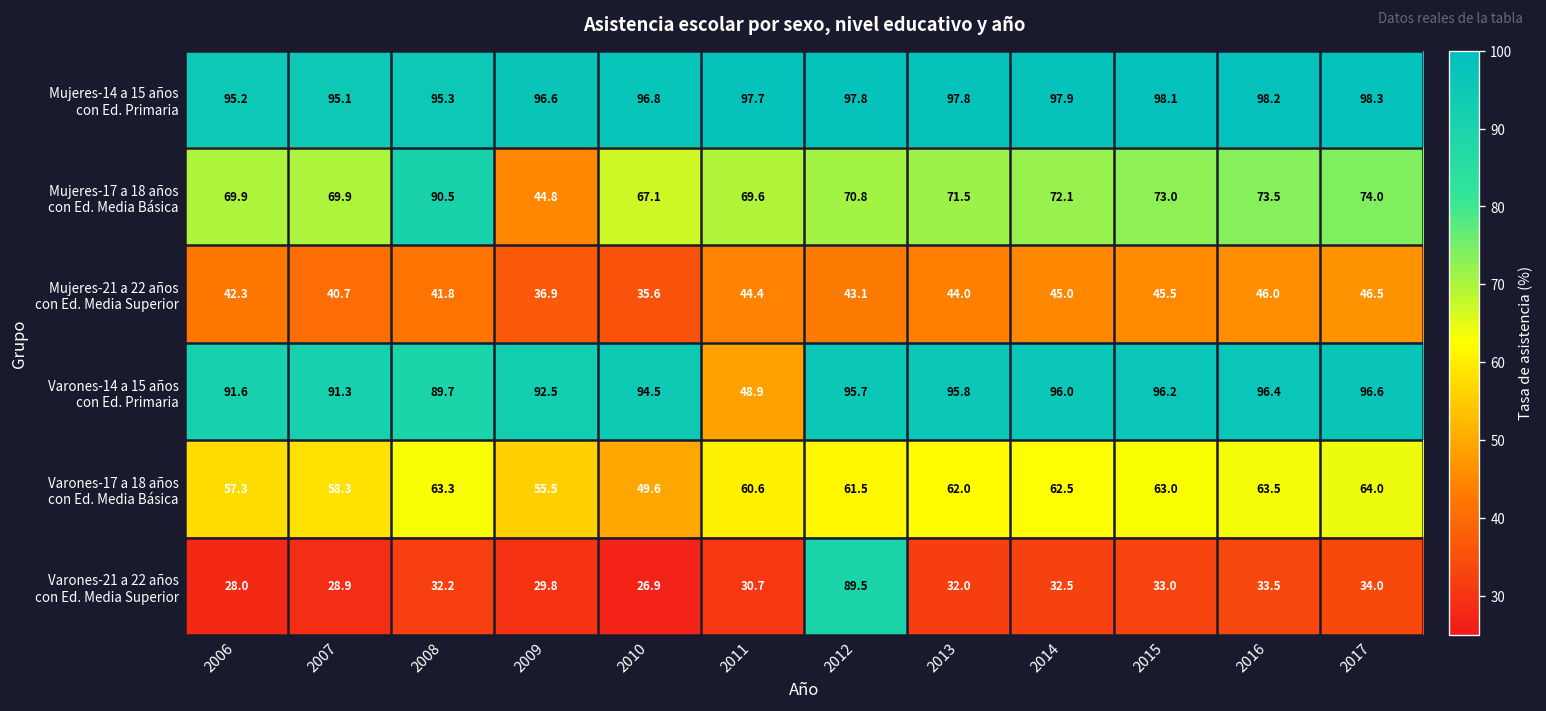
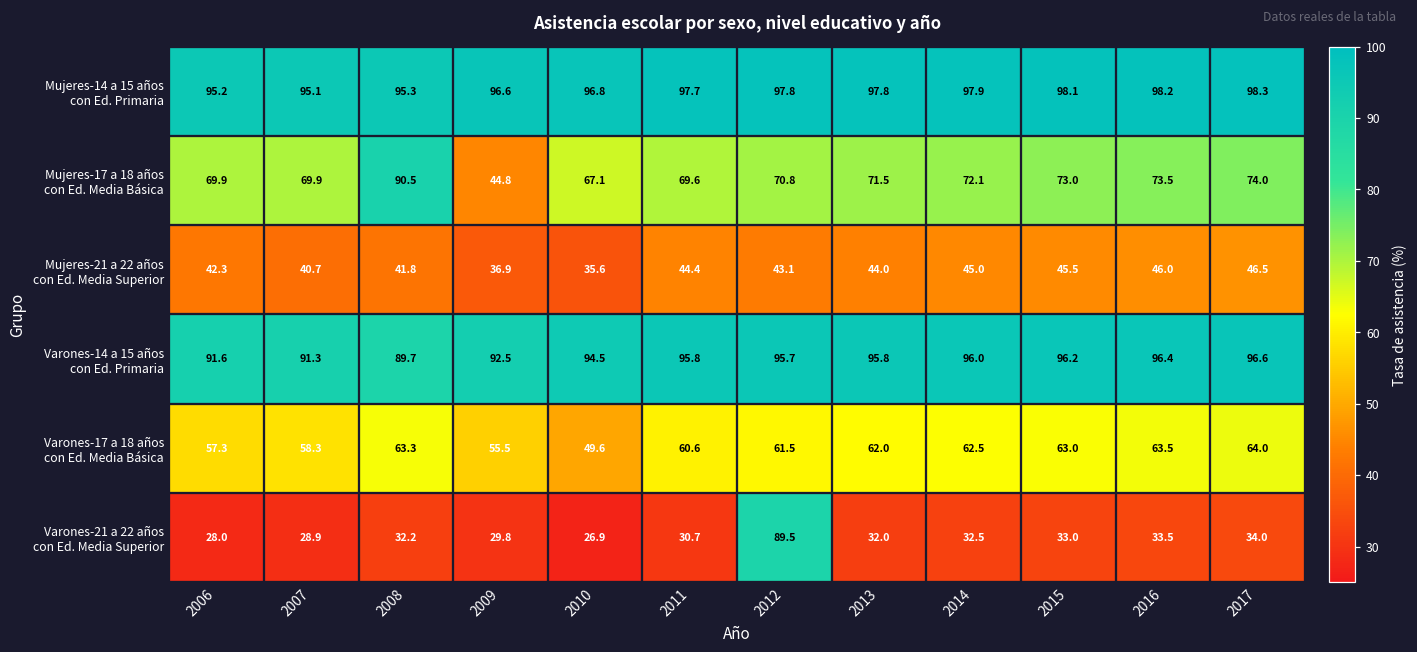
Varones-14 a 15 años con Ed. Primaria, 2011: 48.9 -> 95.8
